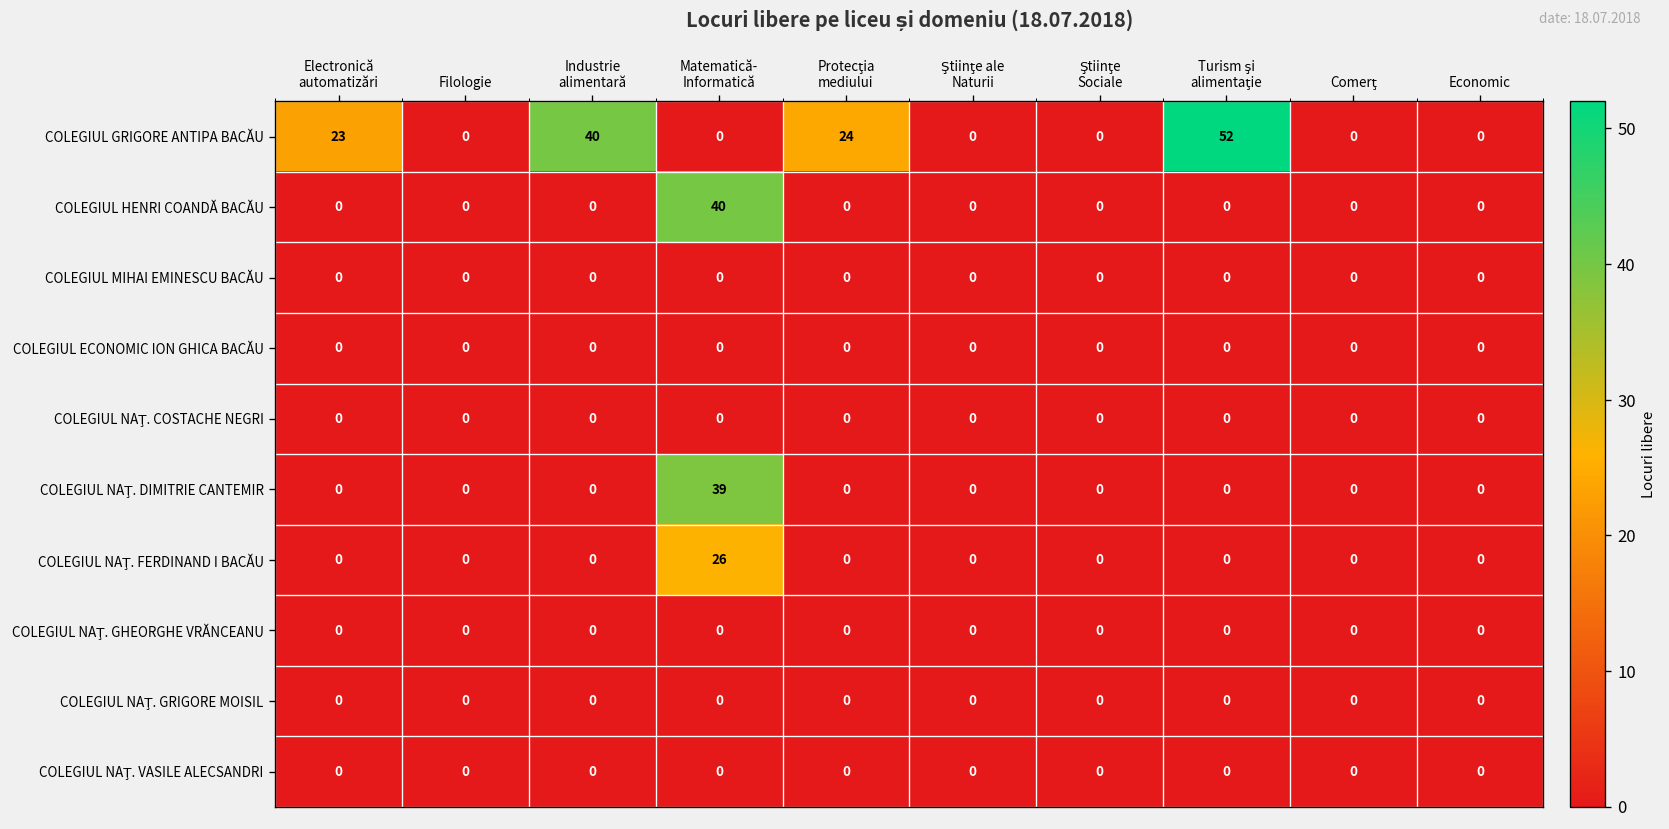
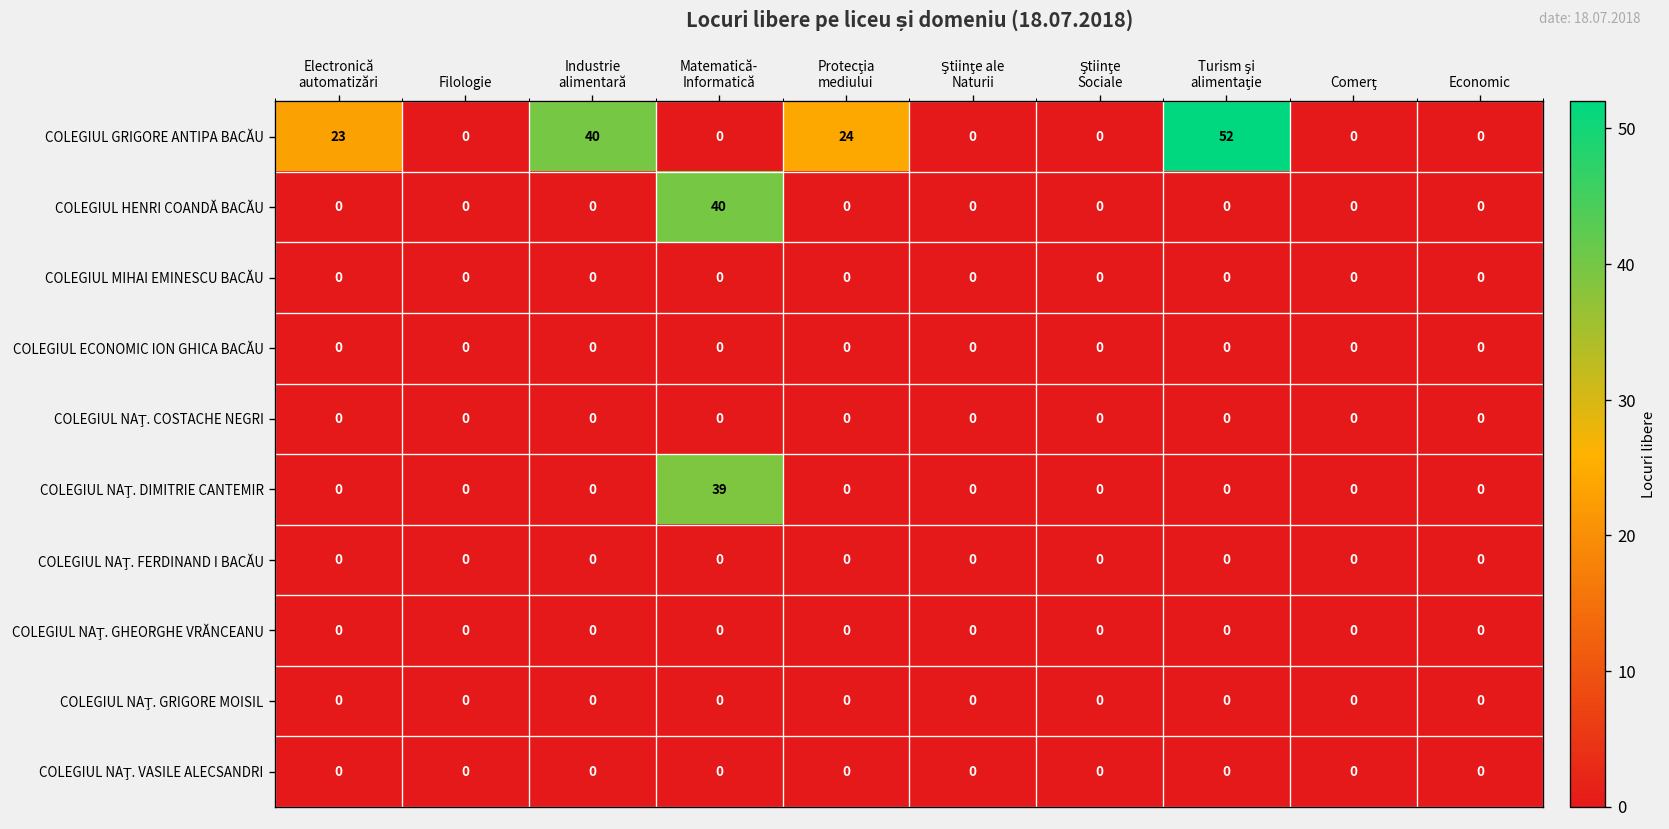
COLEGIUL NAŢ. FERDINAND I BACĂU, Matematică- Informatică: 26 -> 0
